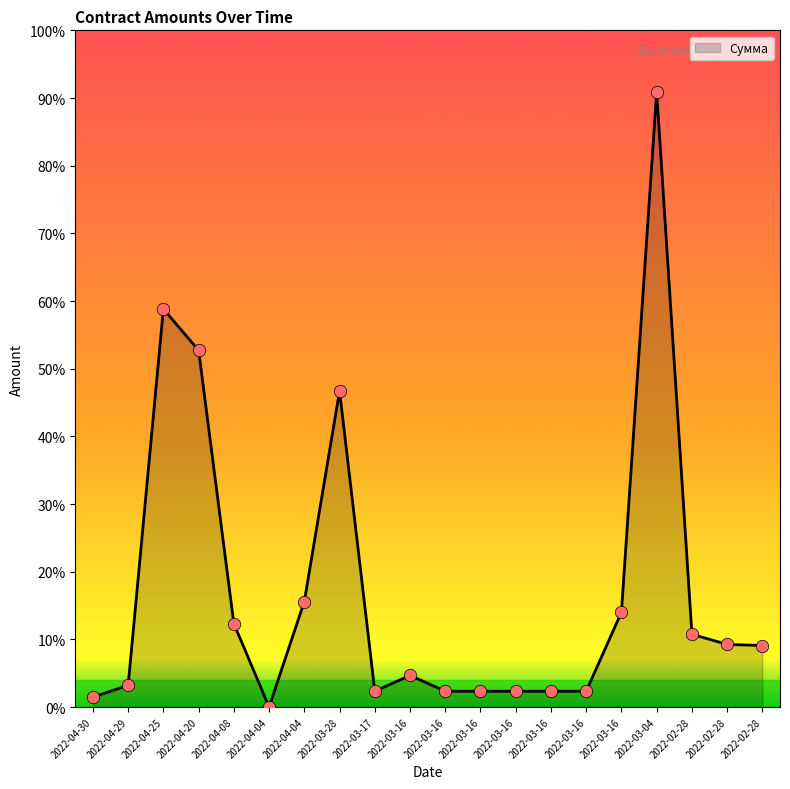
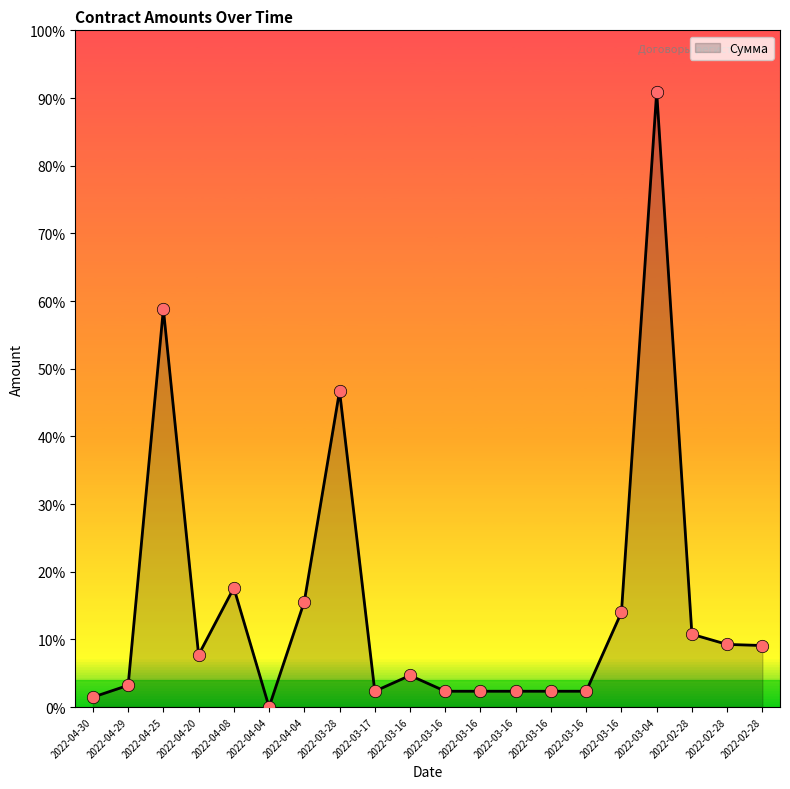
2022-04-20: 53% -> 8%
2022-04-08: 12% -> 18%
